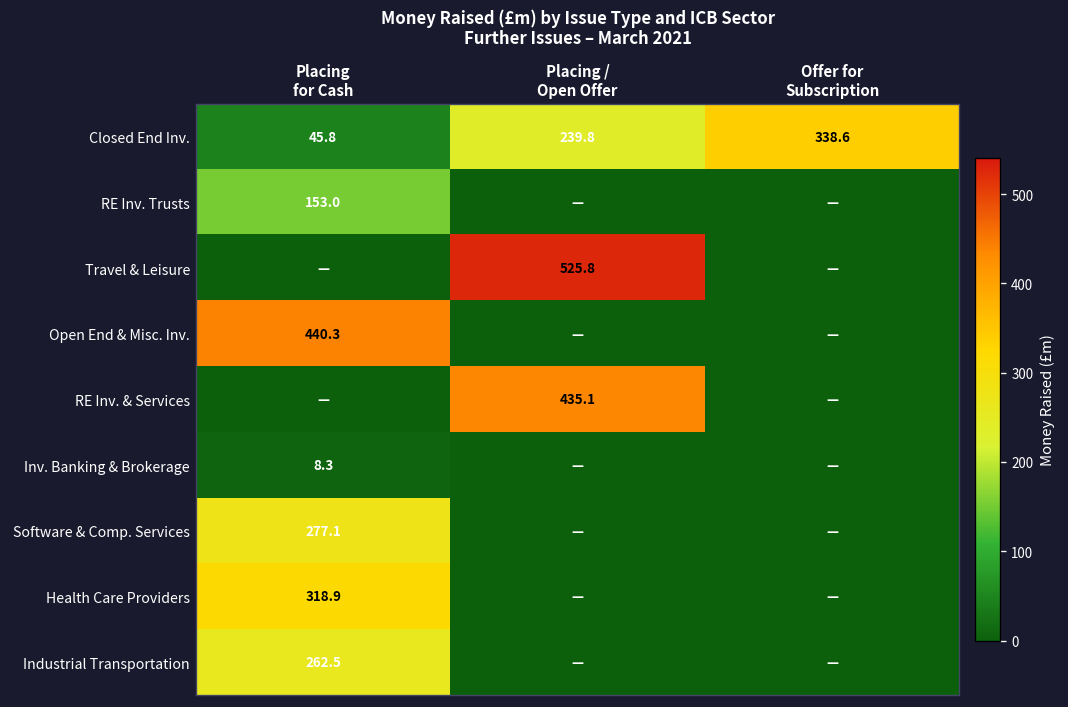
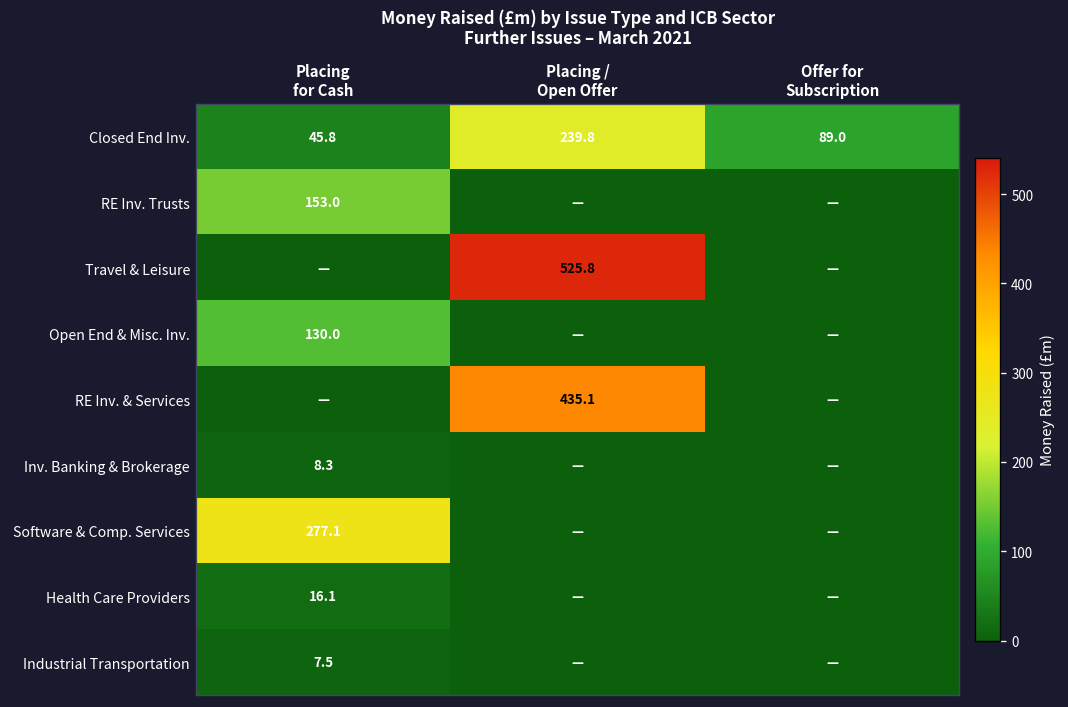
Closed End Inv., Offer for Subscription: 338.6 -> 89.0
Open End & Misc. Inv., Placing for Cash: 440.3 -> 130.0
Health Care Providers, Placing for Cash: 318.9 -> 16.1
Industrial Transportation, Placing for Cash: 262.5 -> 7.5
